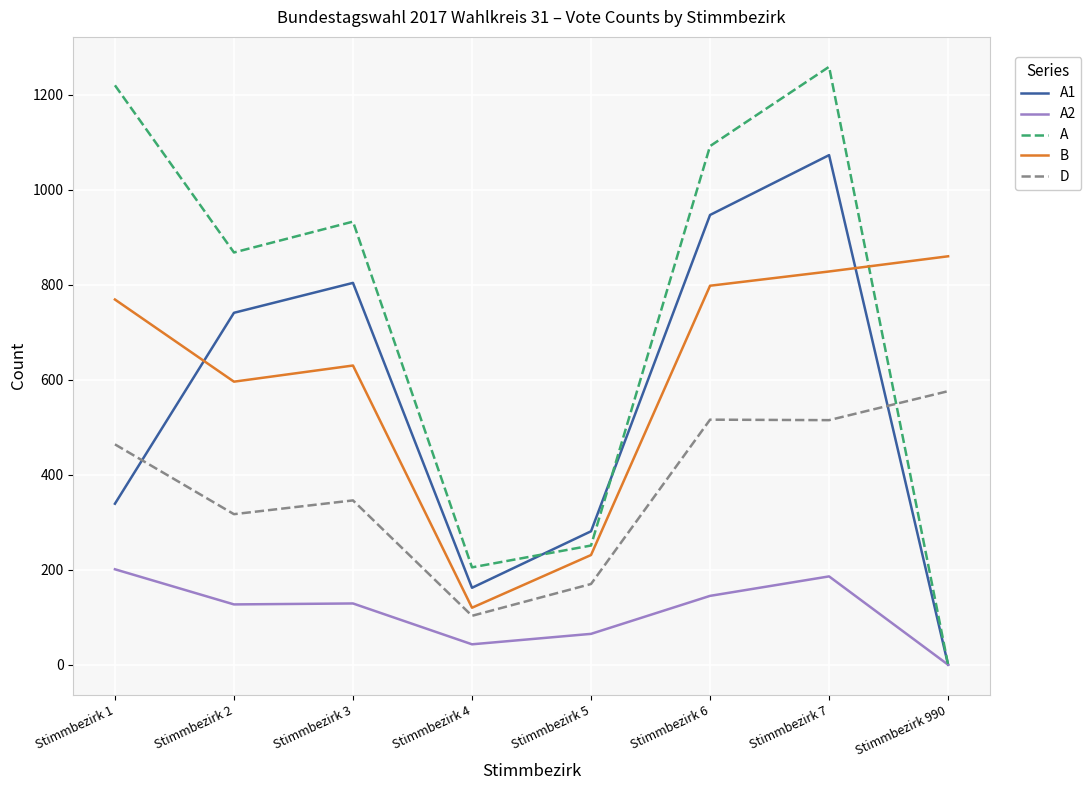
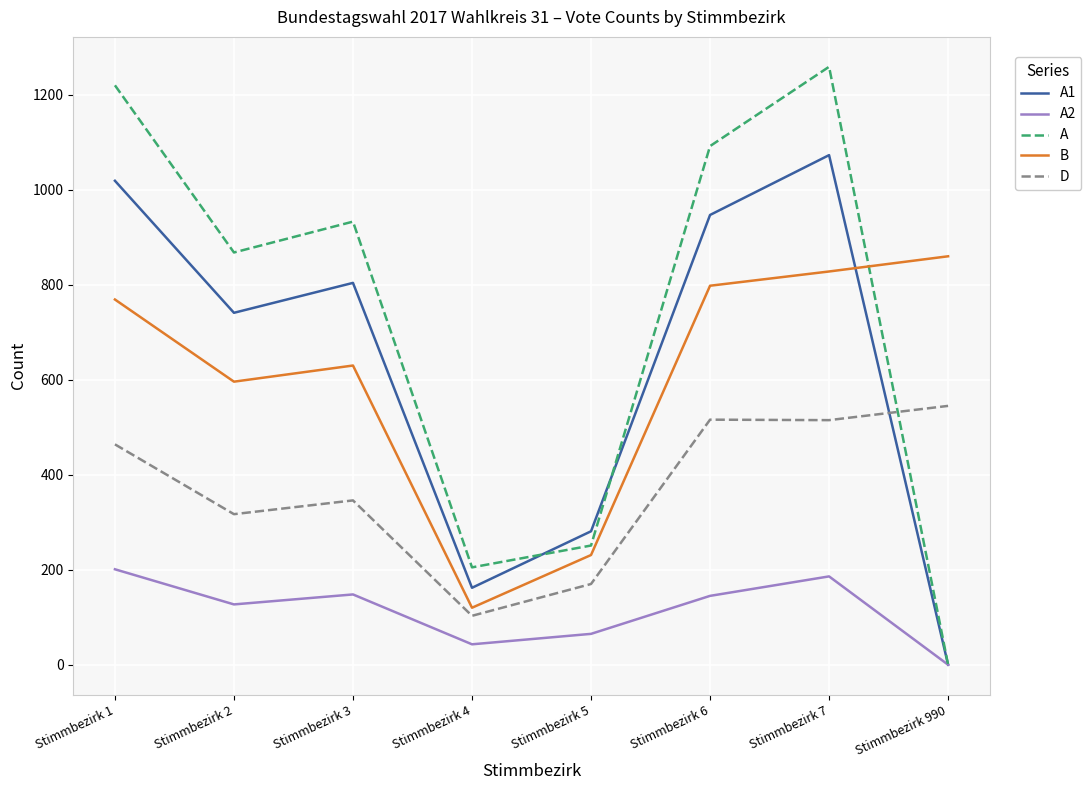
A1, Stimmbezirk 1: 340 -> 1020
A2, Stimmbezirk 3: 130 -> 150
D, Stimmbezirk 990: 580 -> 550
